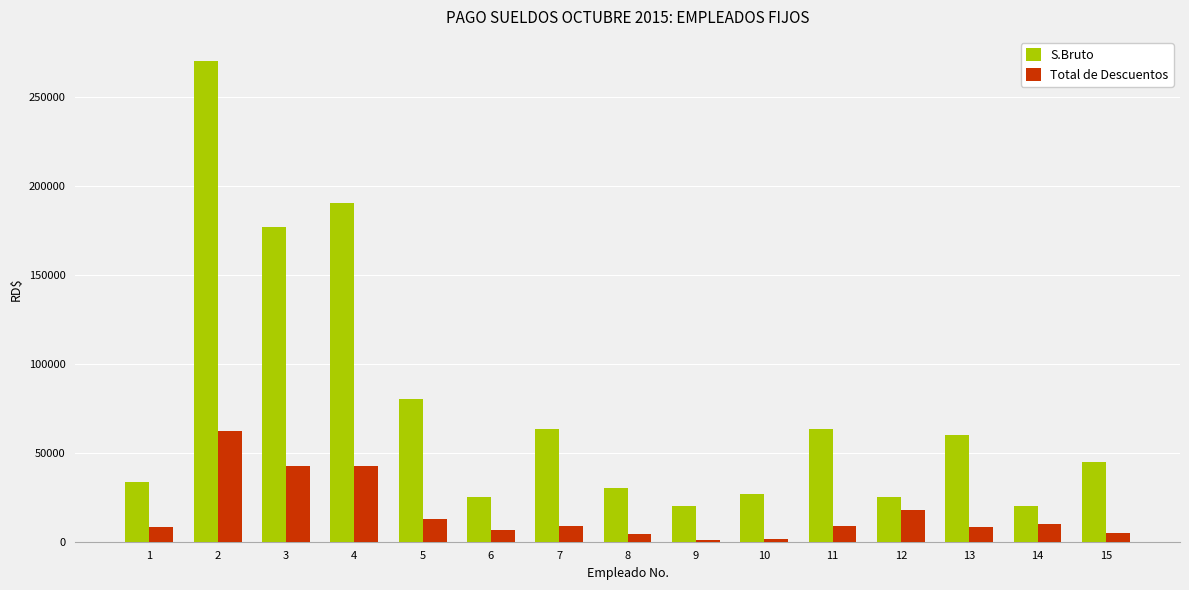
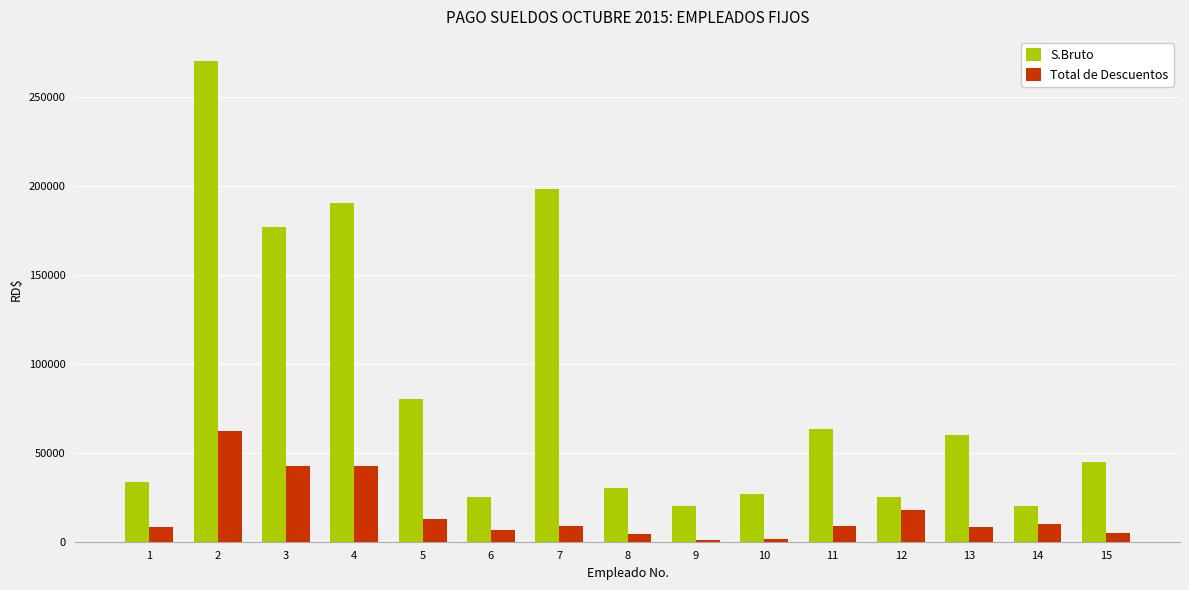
S.Bruto, 7: 64000 -> 198000
